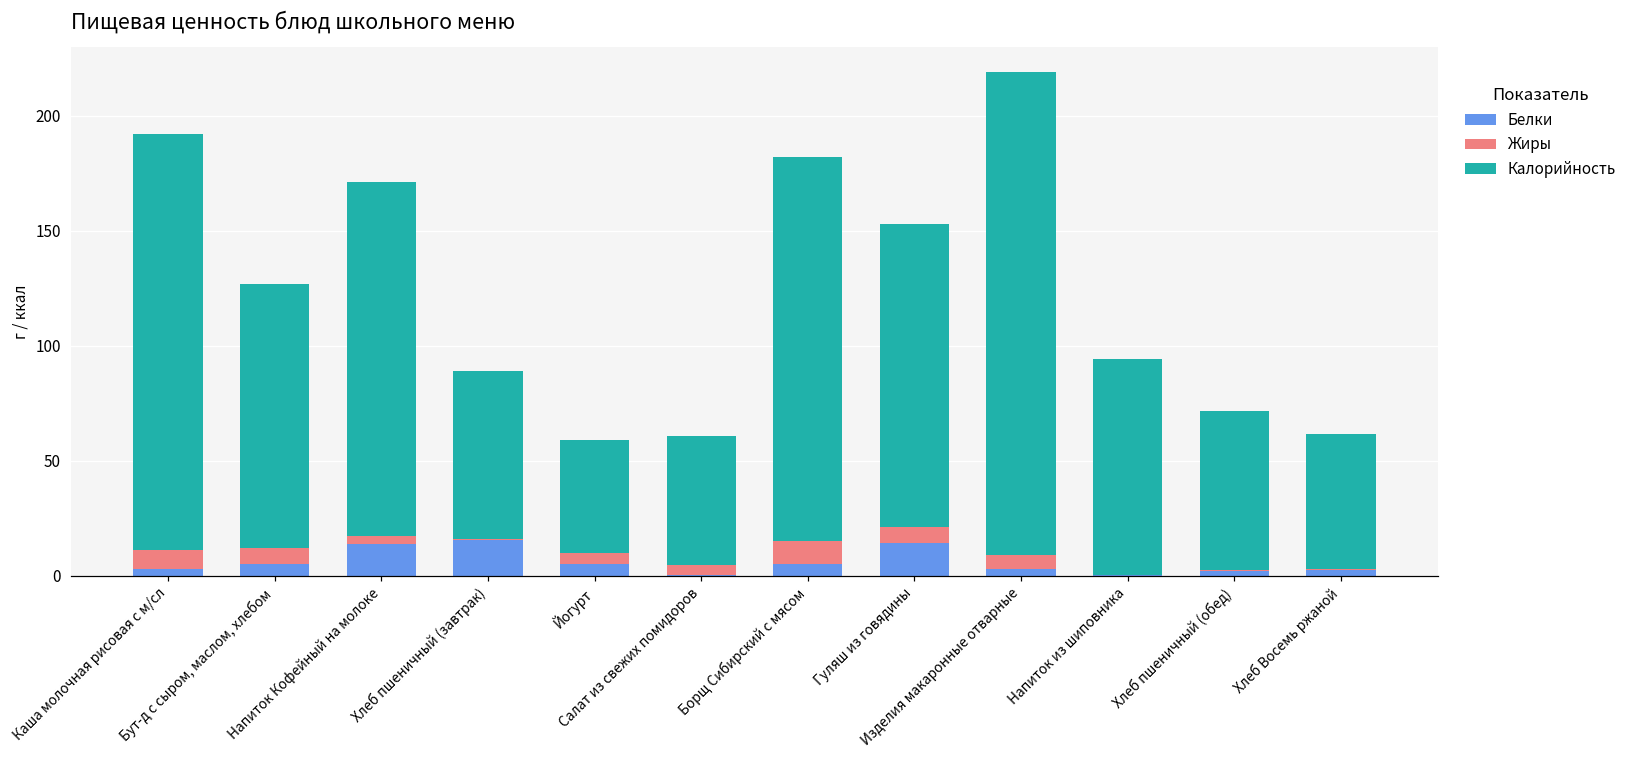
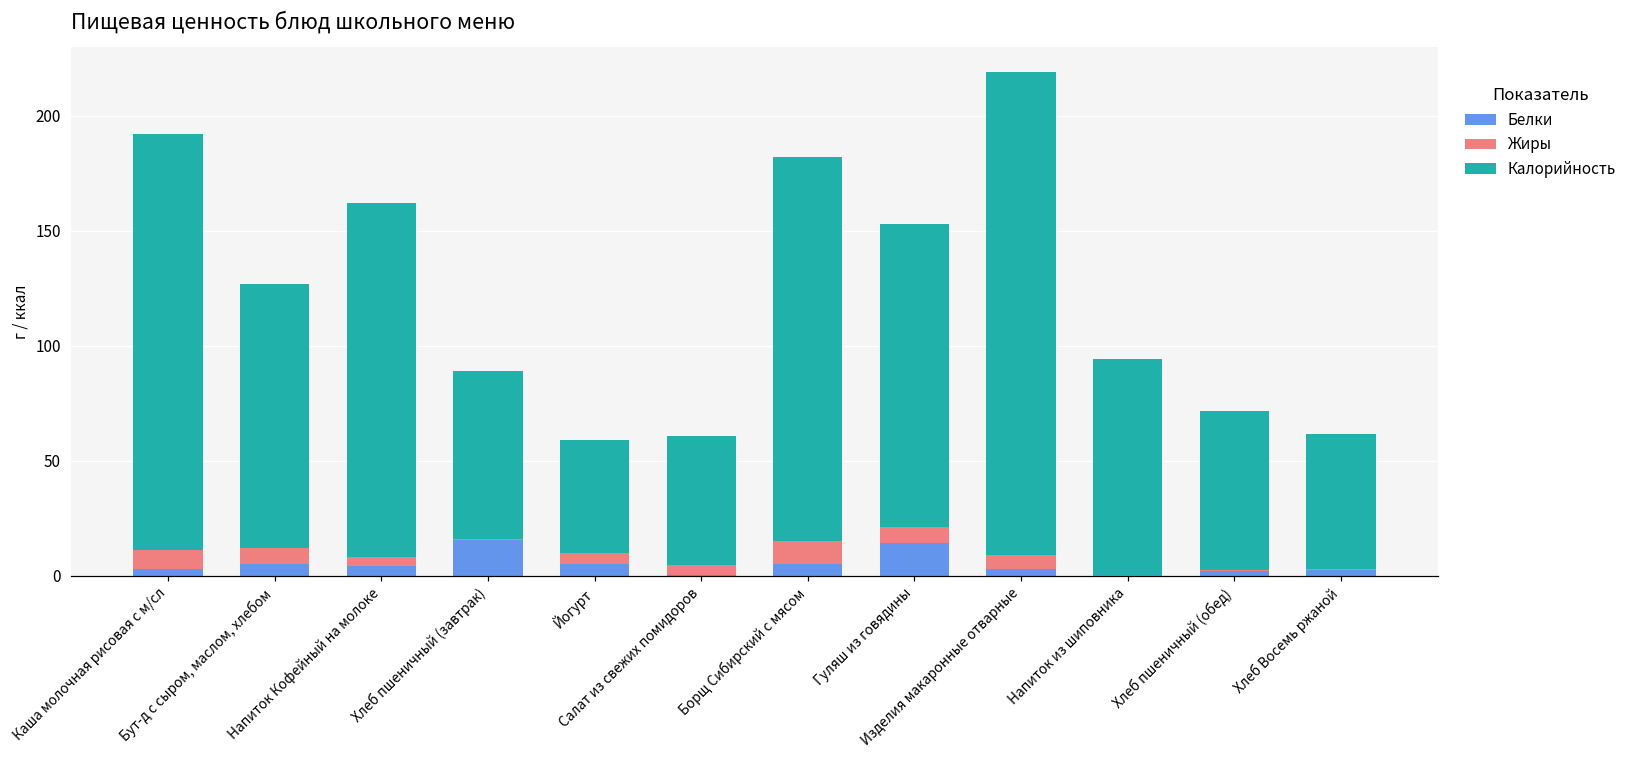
Белки, Напиток Кофейный на молоке: 14 -> 4
